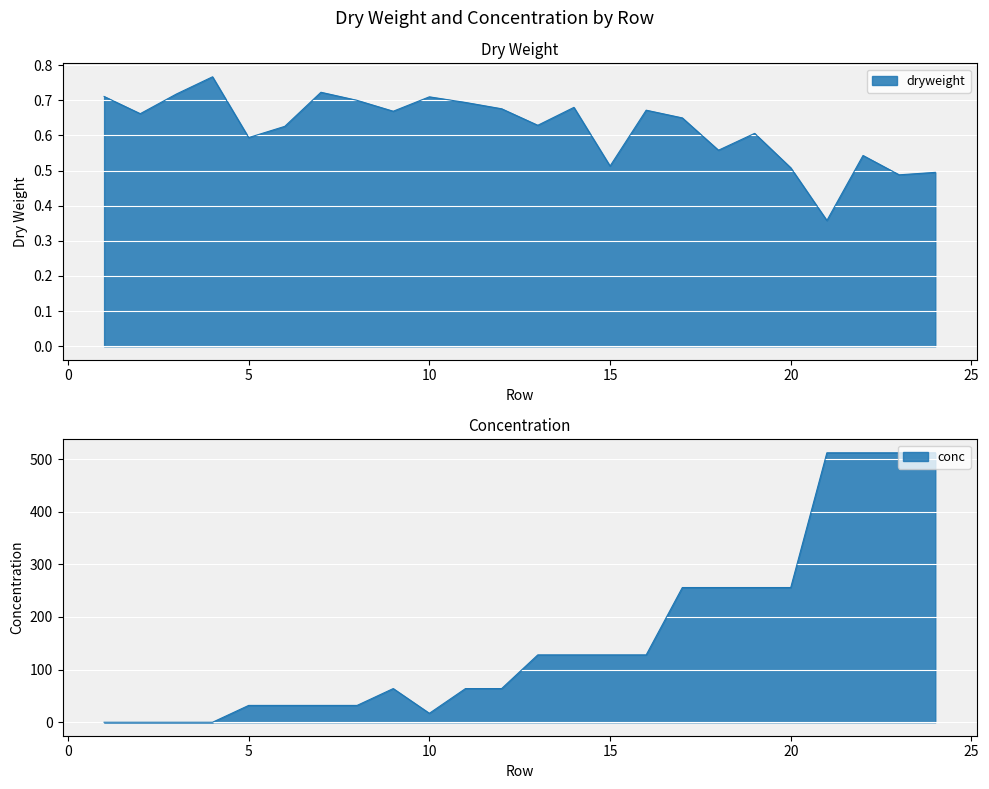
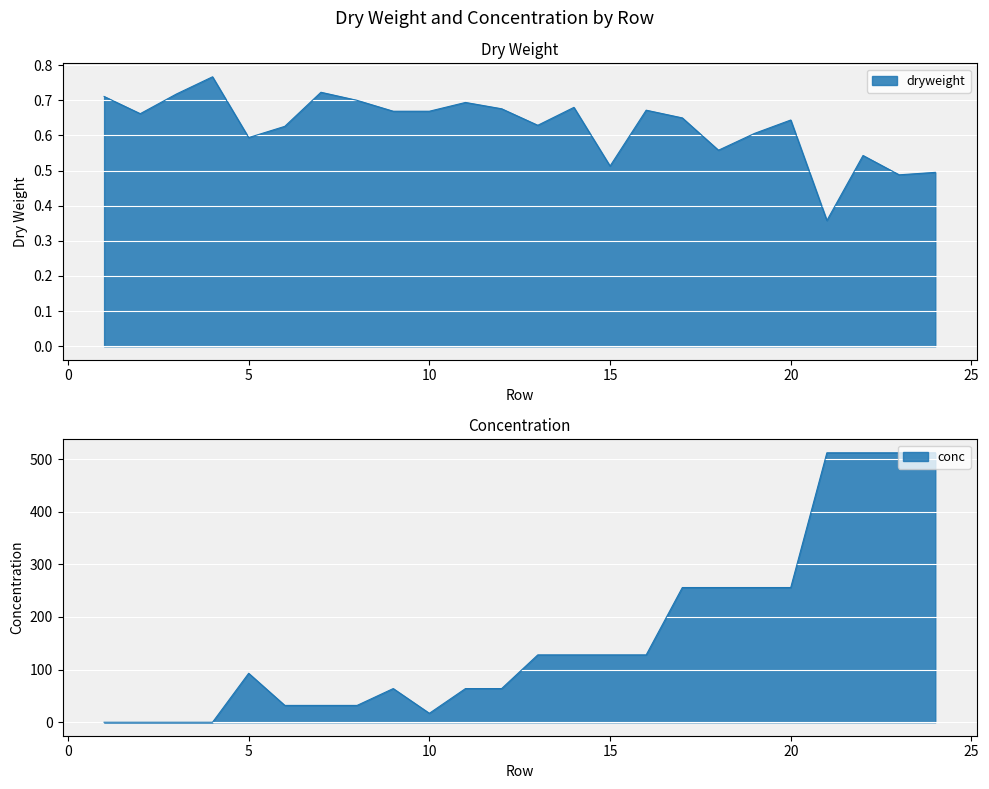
Dry Weight, 10: 0.71 -> 0.67
Dry Weight, 20: 0.51 -> 0.64
Concentration, 5: 30 -> 90
